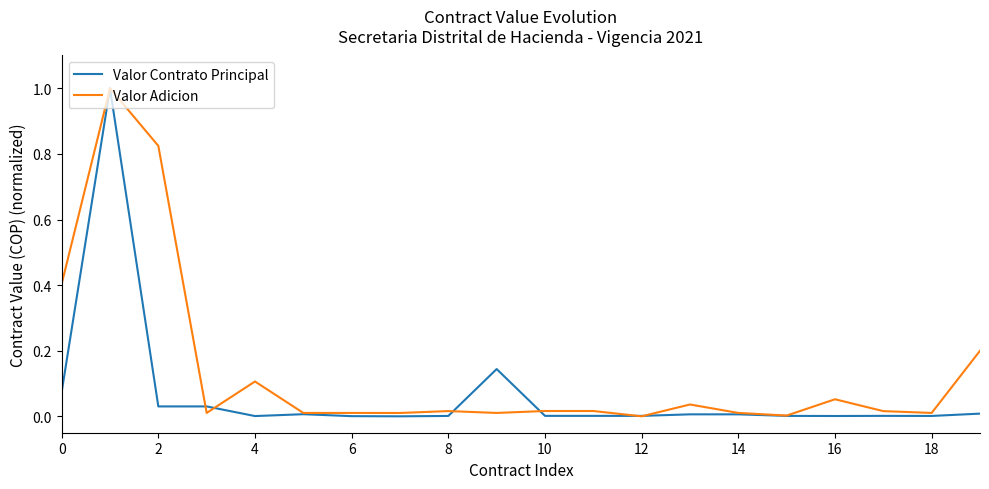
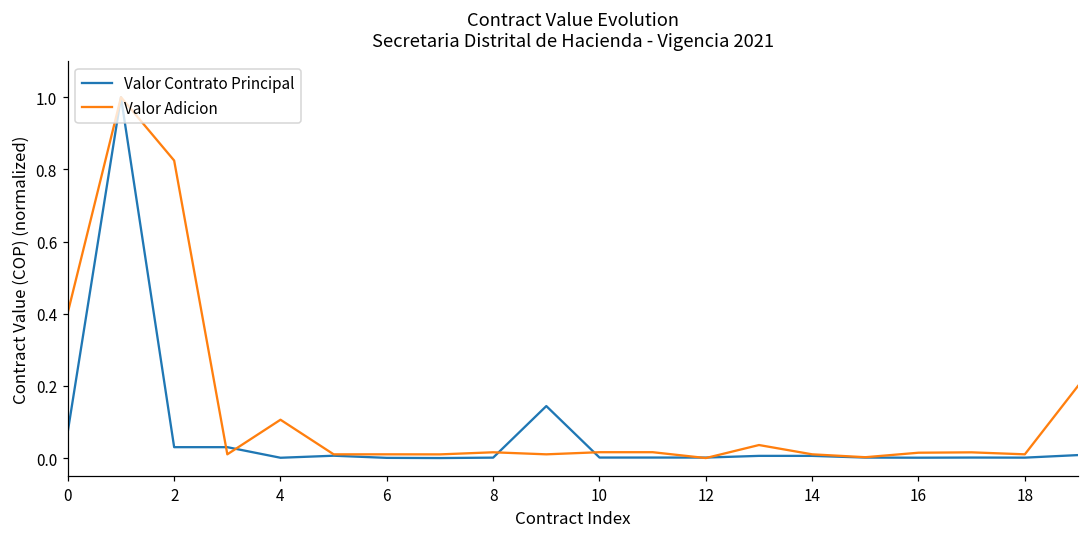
Valor Adicion, 16: 0.05 -> 0.01
